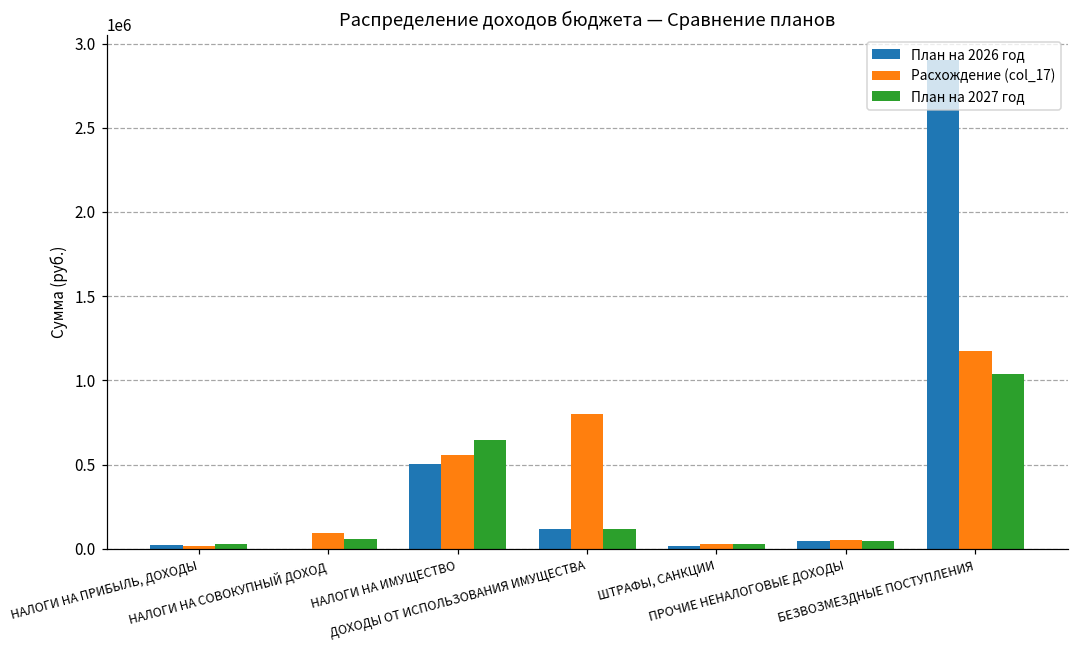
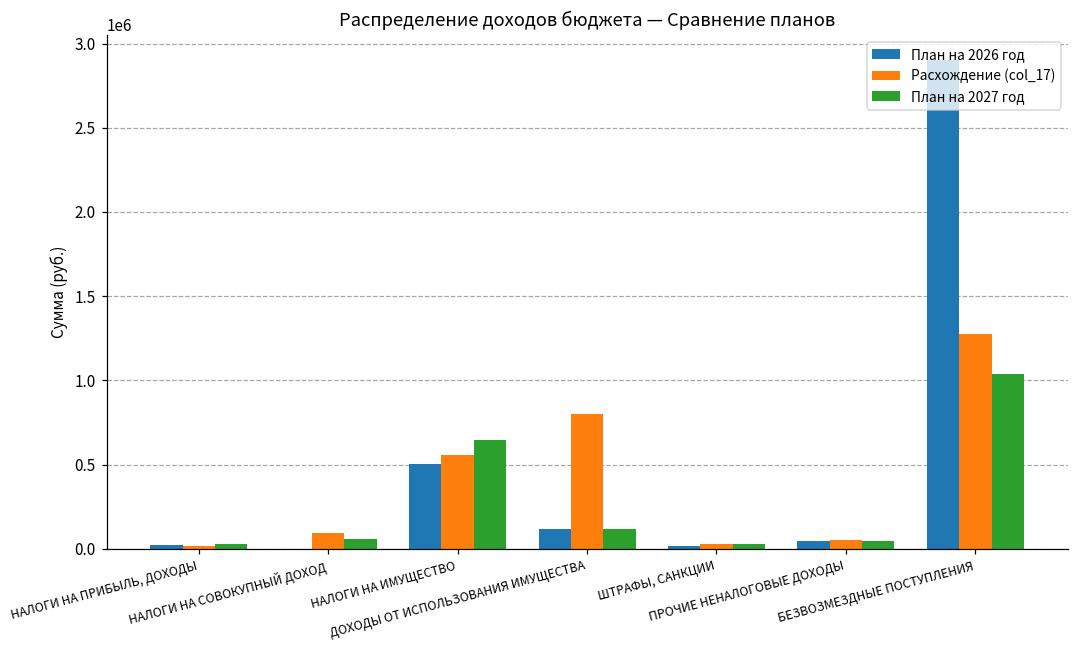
Расхождение (col_17), БЕЗВОЗМЕЗДНЫЕ ПОСТУПЛЕНИЯ: 1180000 -> 1280000
